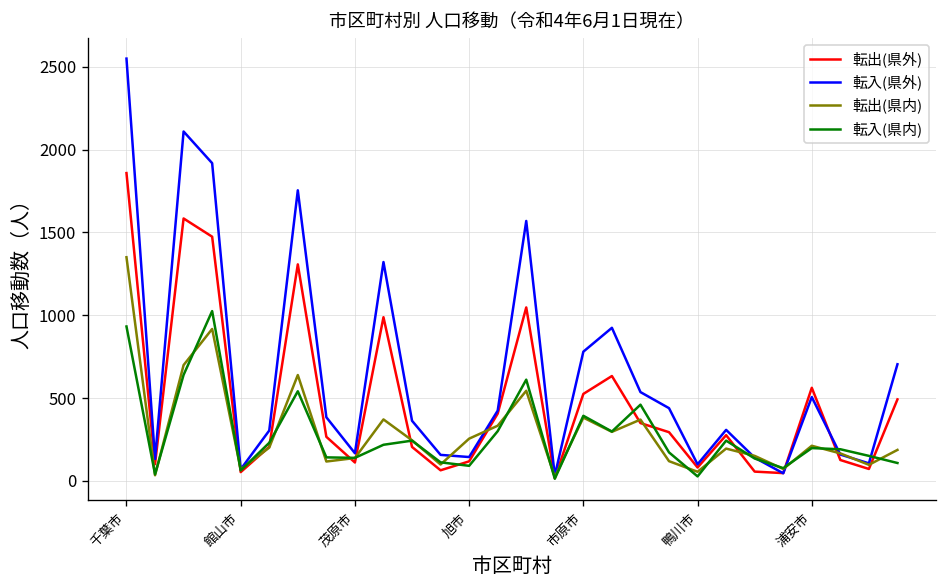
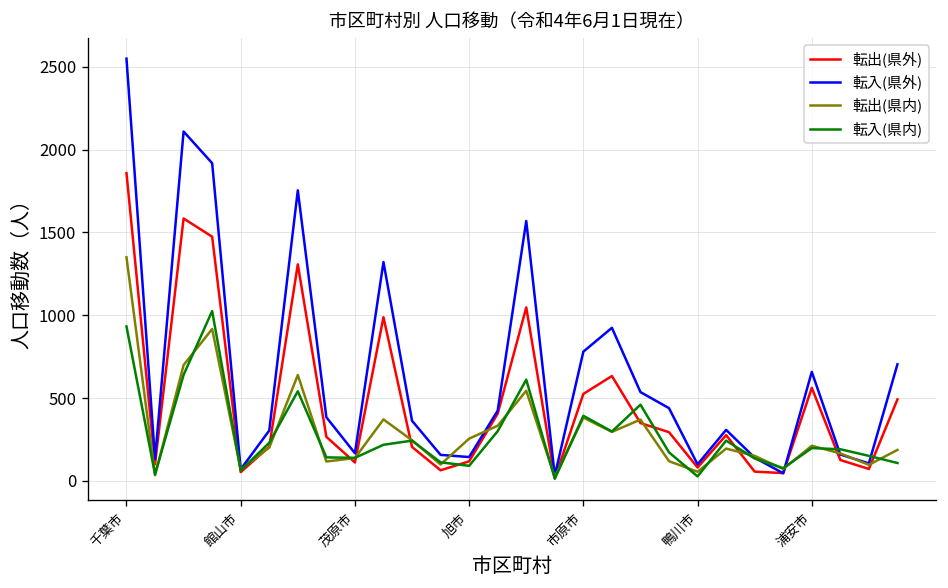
転入(県外), 浦安市: 510 -> 660
